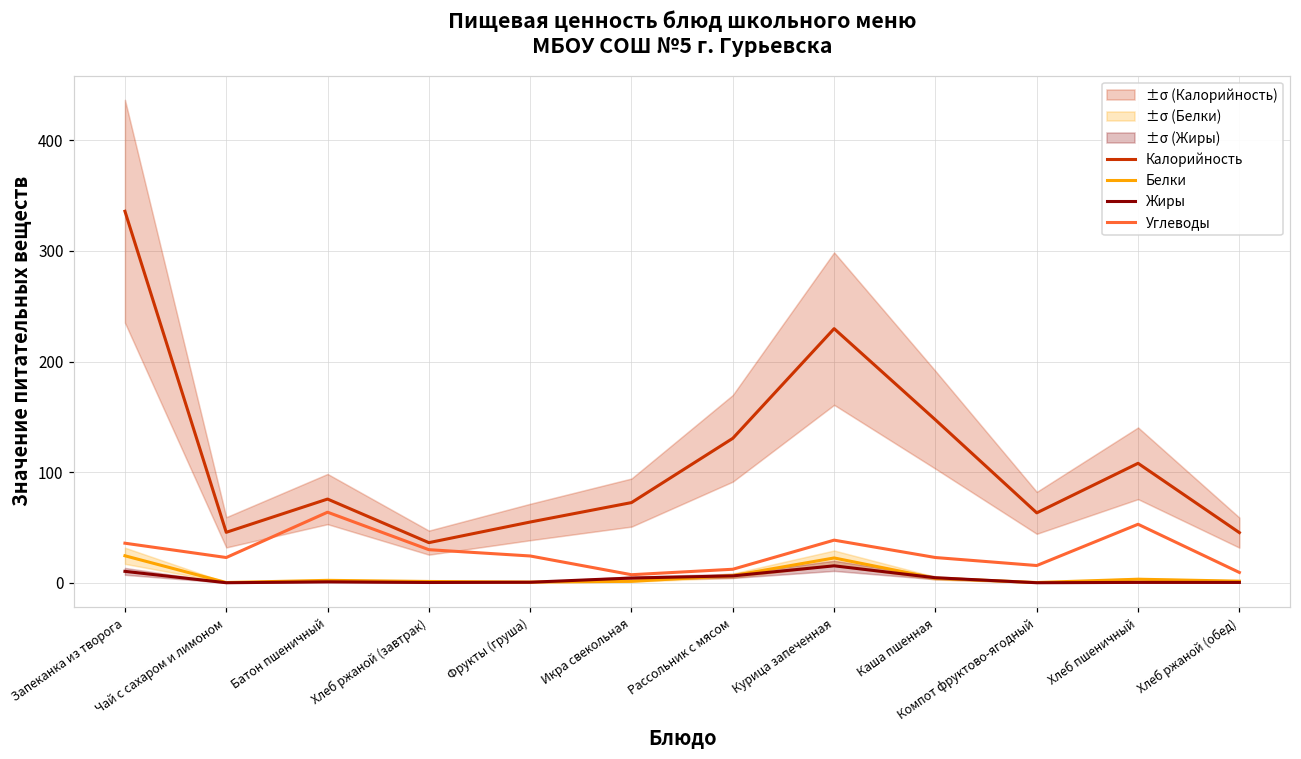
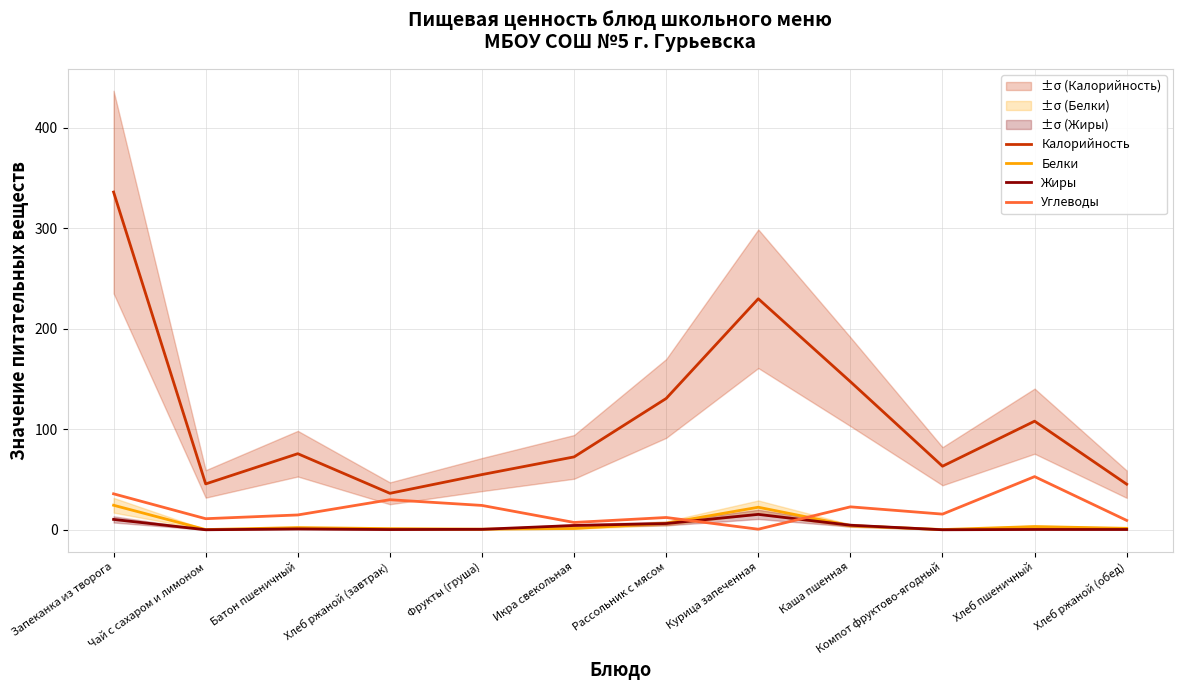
Углеводы, Чай с сахаром и лимоном: 23 -> 11
Углеводы, Батон пшеничный: 64 -> 15
Углеводы, Курица запеченная: 39 -> 1
